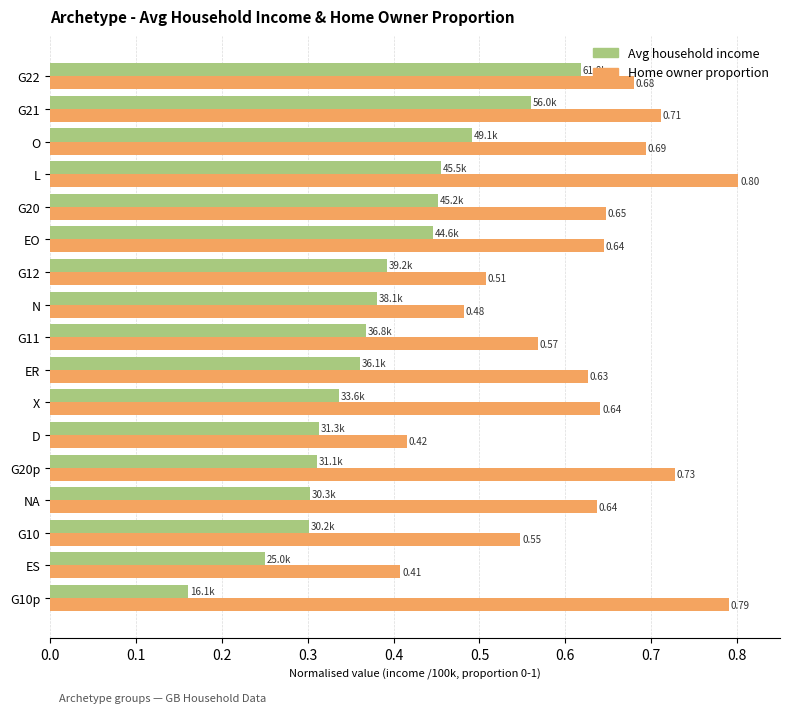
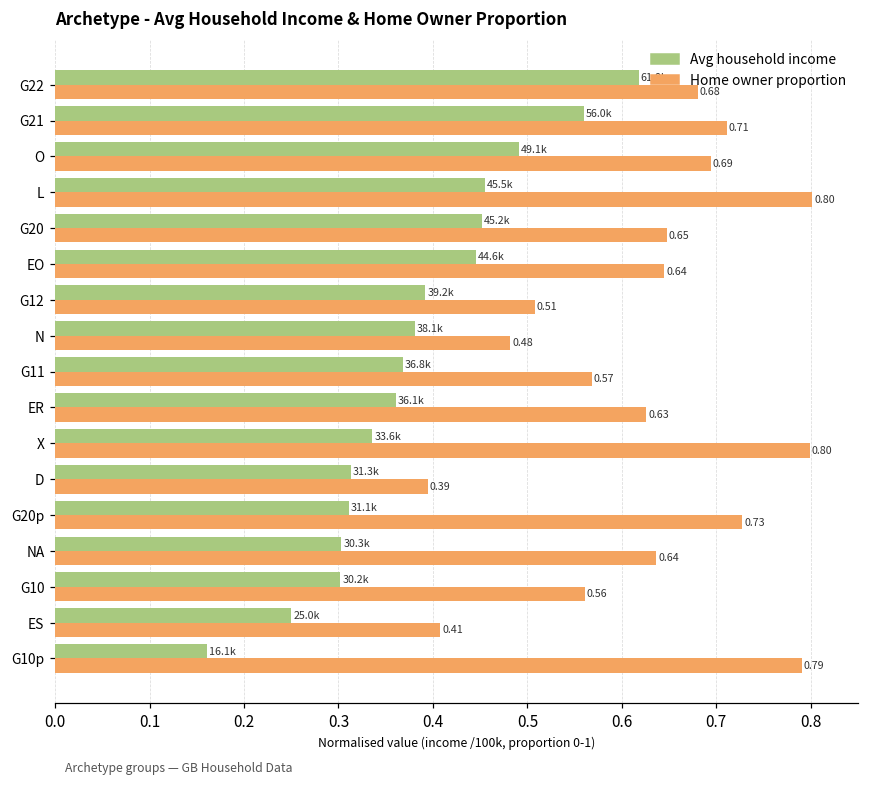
Home owner proportion, X: 0.64 -> 0.80
Home owner proportion, D: 0.42 -> 0.39
Home owner proportion, G10: 0.55 -> 0.56
